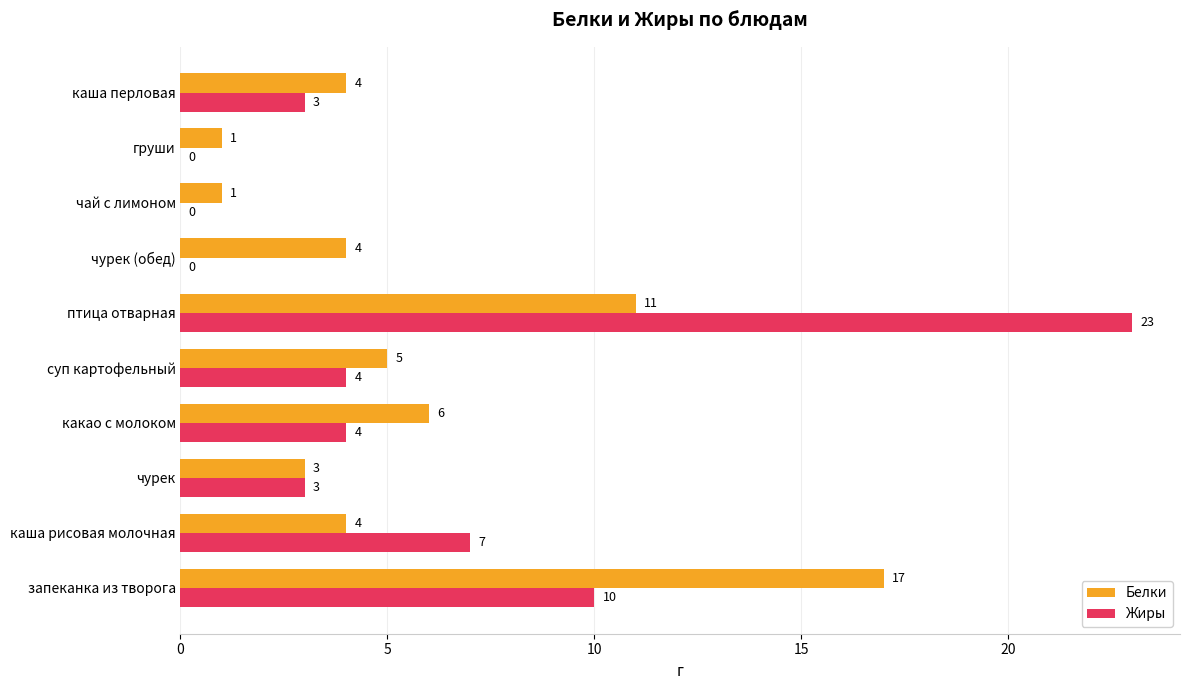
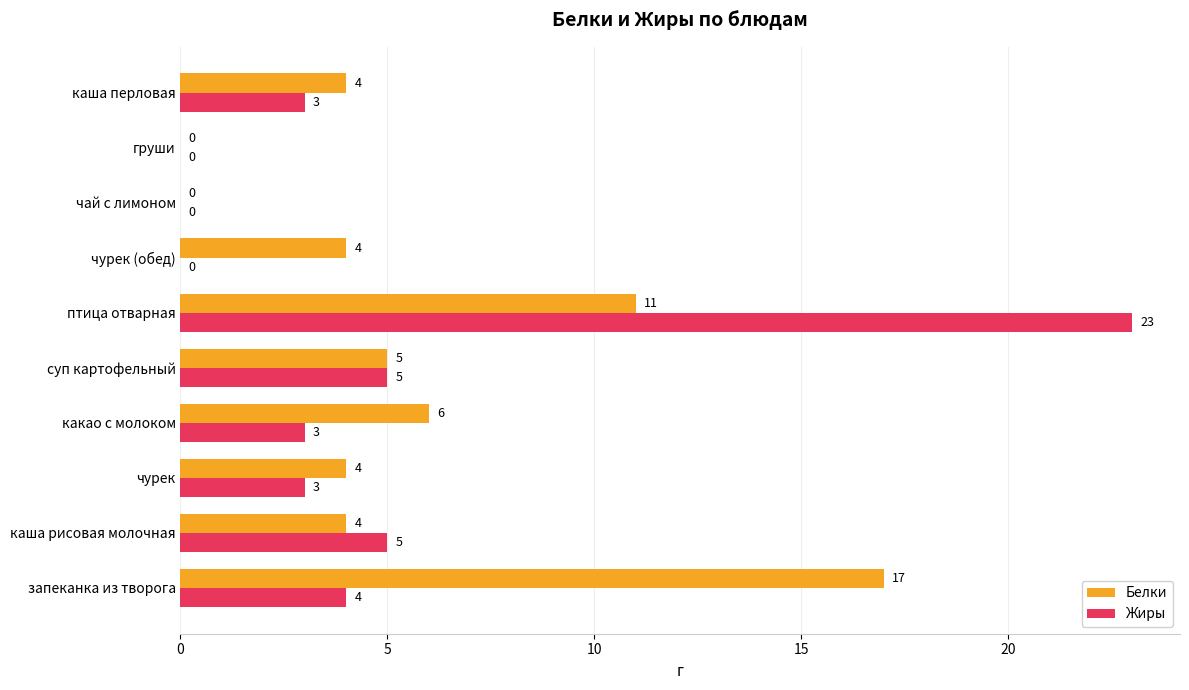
Белки, груши: 1 -> 0
Белки, чай с лимоном: 1 -> 0
Жиры, суп картофельный: 4 -> 5
Жиры, какао с молоком: 4 -> 3
Белки, чурек: 3 -> 4
Жиры, каша рисовая молочная: 7 -> 5
Жиры, запеканка из творога: 10 -> 4
